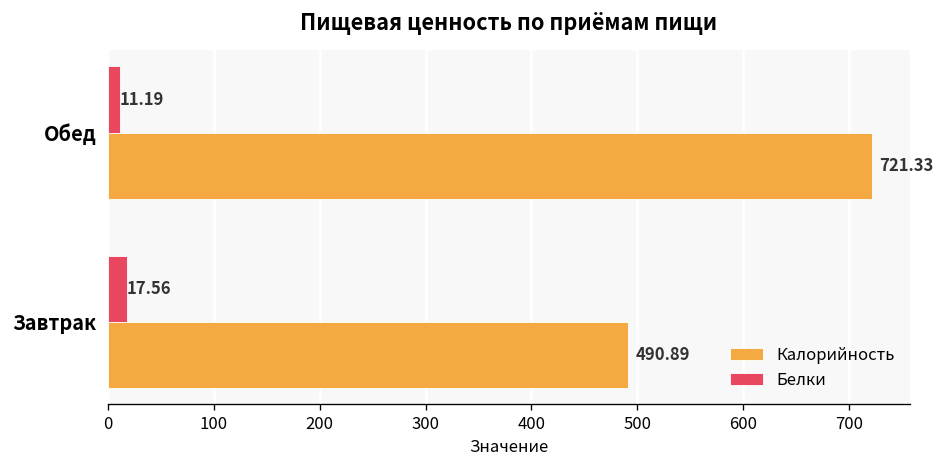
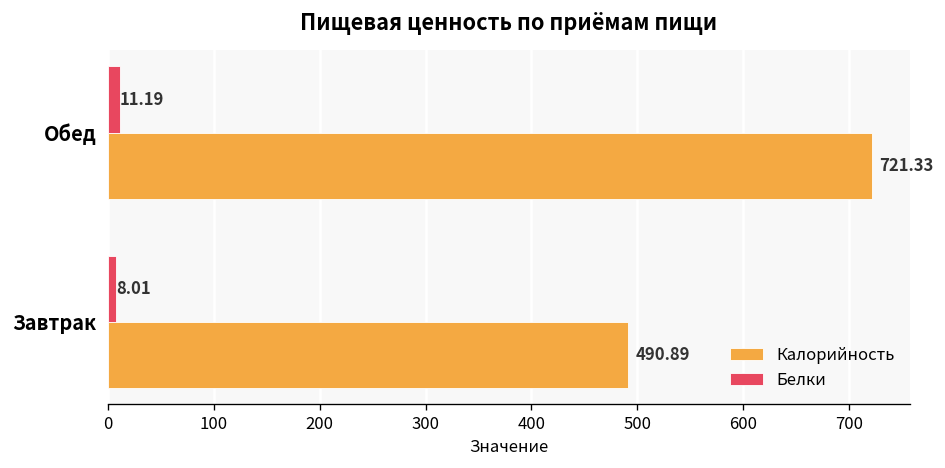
Белки, Завтрак: 17.56 -> 8.01
